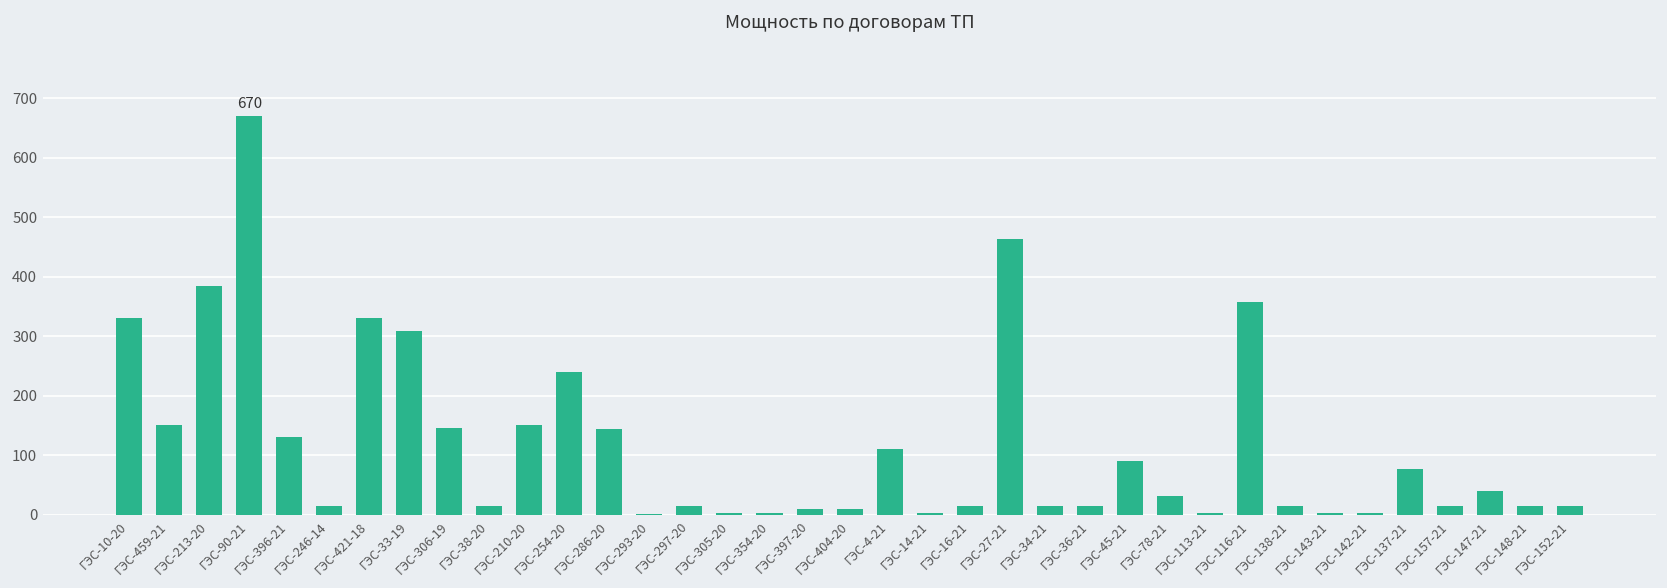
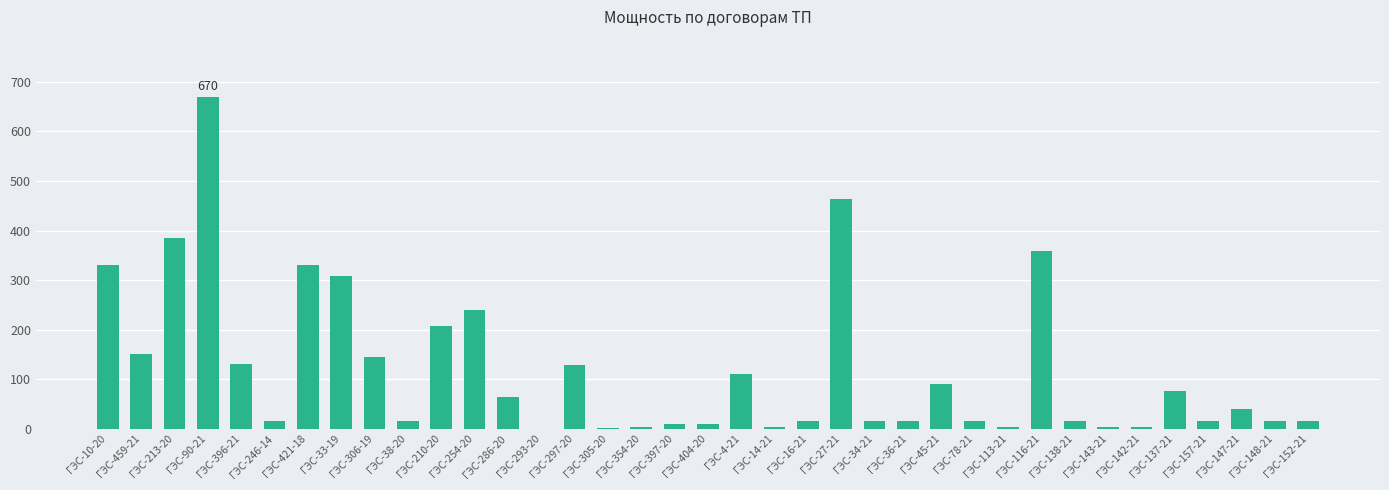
ГЭС-210-20: 150 -> 210
ГЭС-286-20: 140 -> 70
ГЭС-297-20: 20 -> 130
ГЭС-78-21: 30 -> 20
